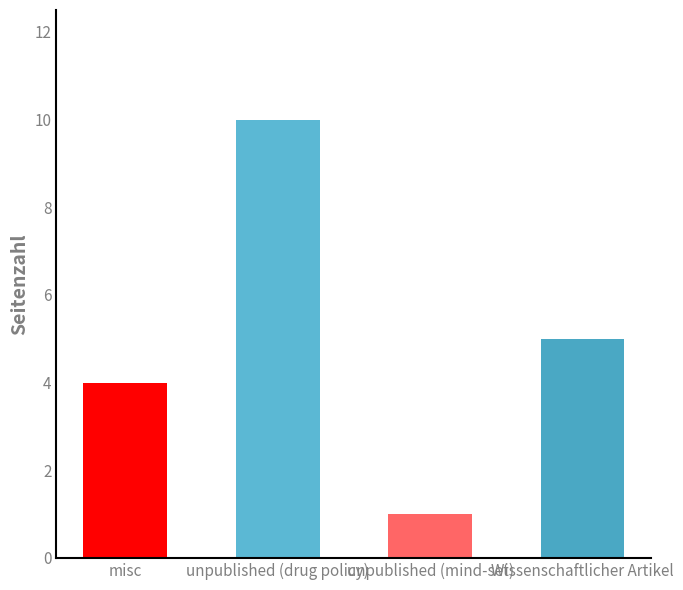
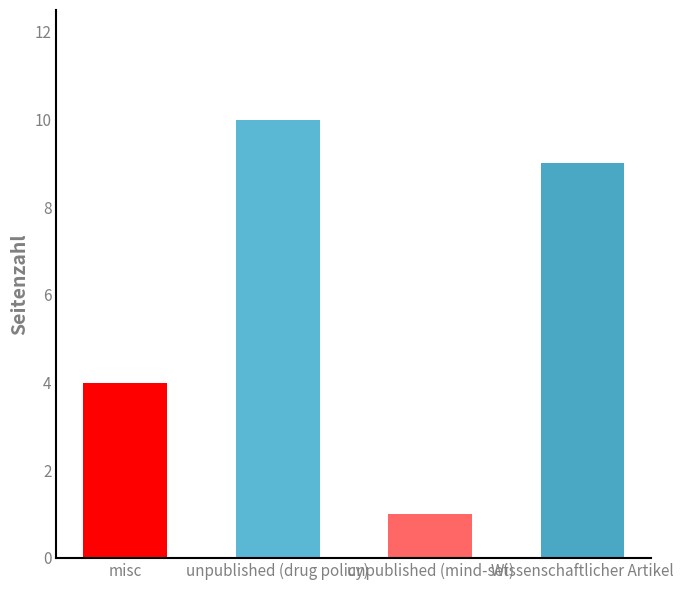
Wissenschaftlicher Artikel: 5 -> 9
